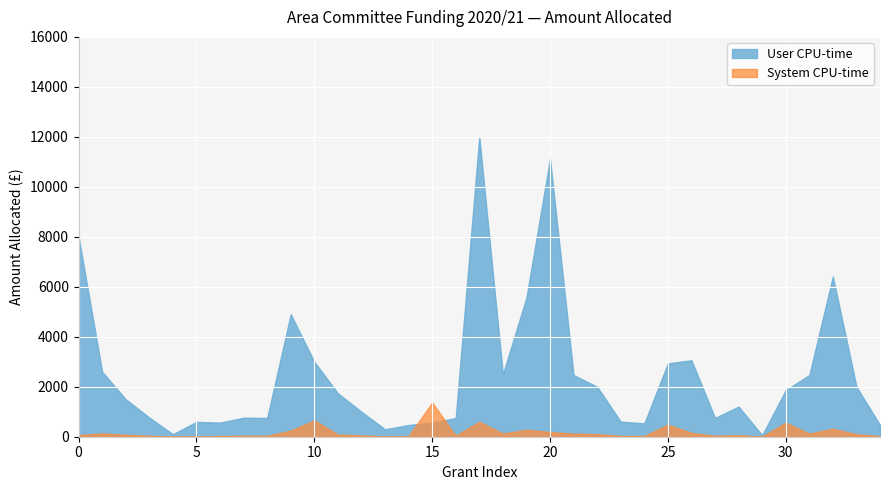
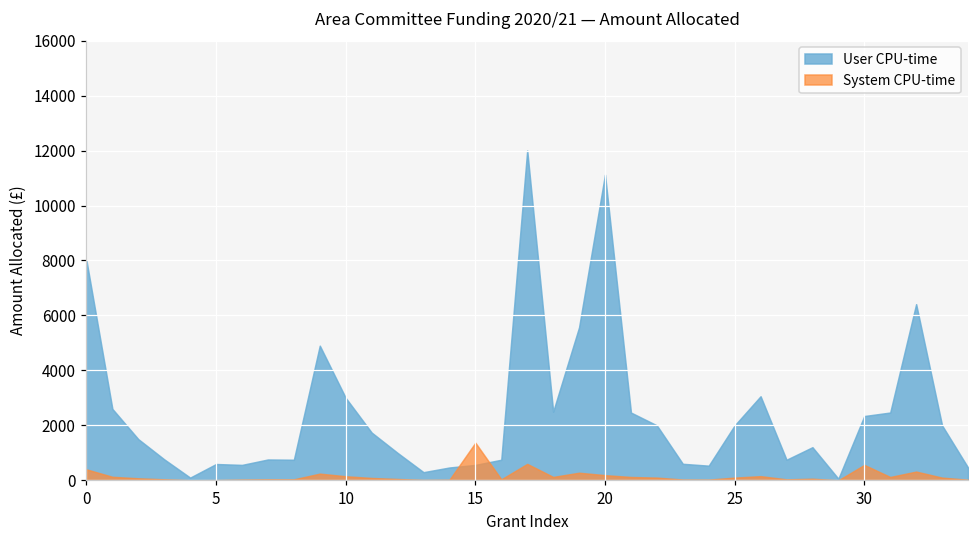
System CPU-time, 0: 100 -> 400
System CPU-time, 10: 700 -> 200
User CPU-time, 25: 2900 -> 2000
System CPU-time, 25: 500 -> 100
User CPU-time, 30: 1900 -> 2300
